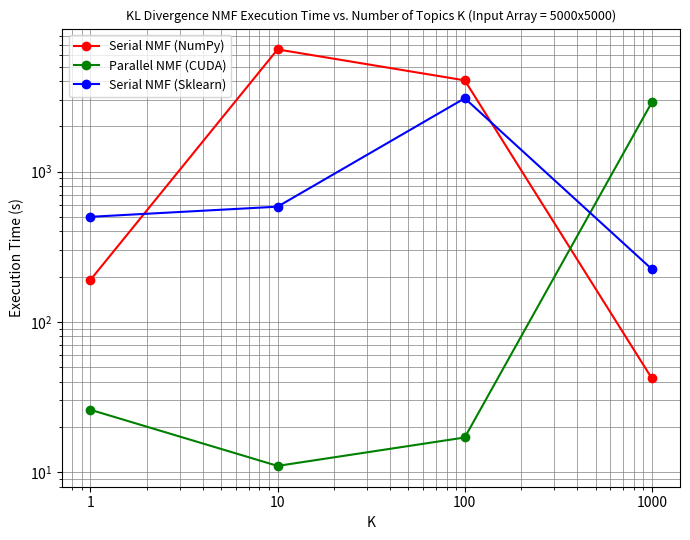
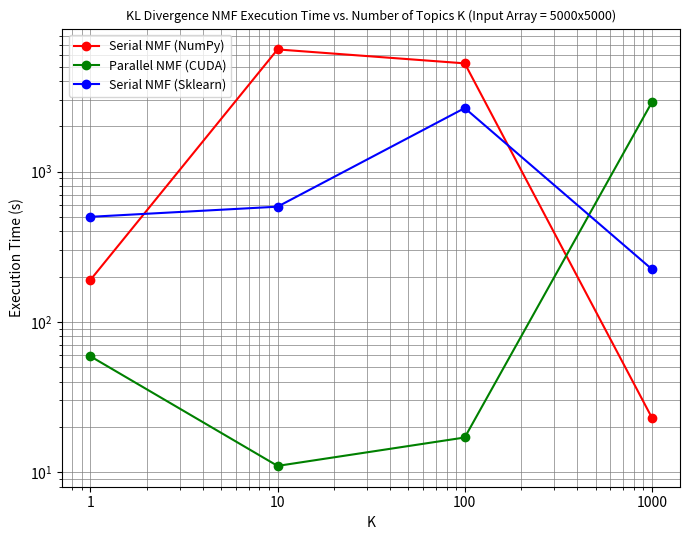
Parallel NMF (CUDA), 1: 26 -> 59
Serial NMF (NumPy), 100: 4000 -> 5300
Serial NMF (Sklearn), 100: 3100 -> 2600
Serial NMF (NumPy), 1000: 42 -> 23
